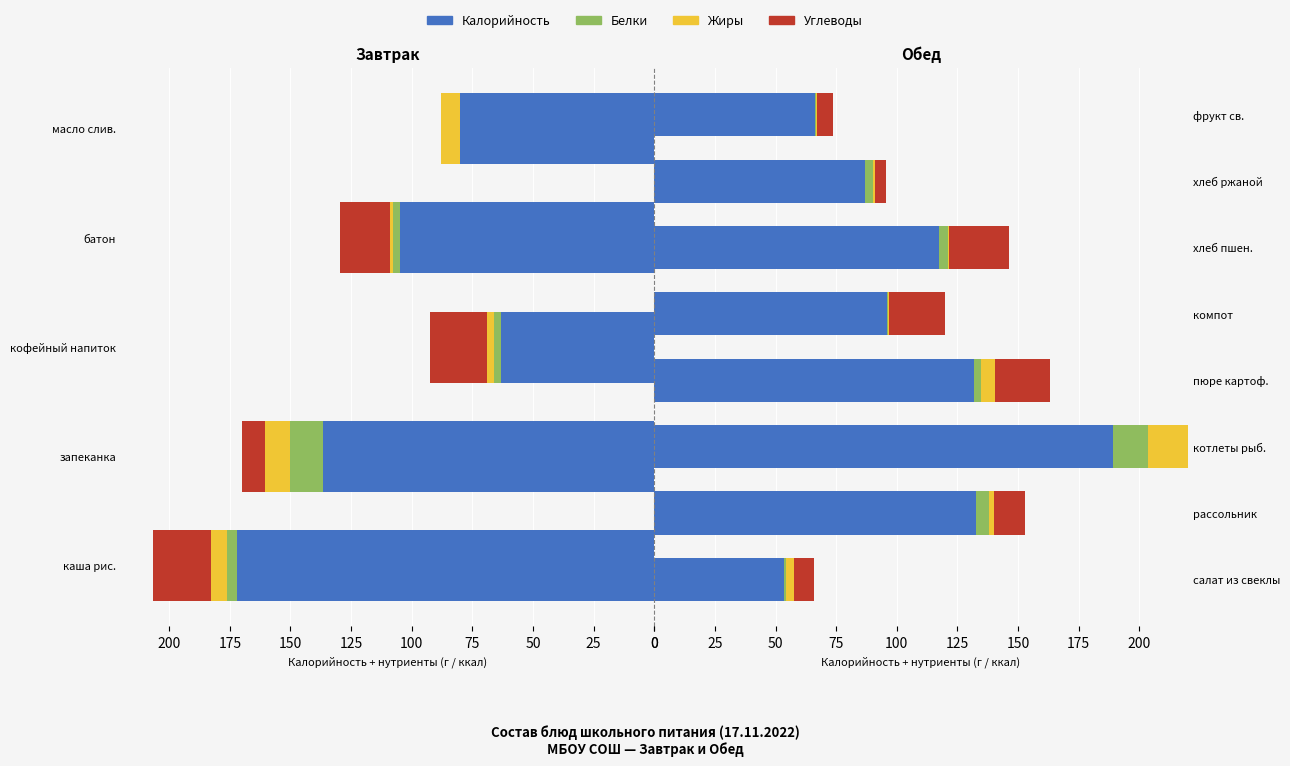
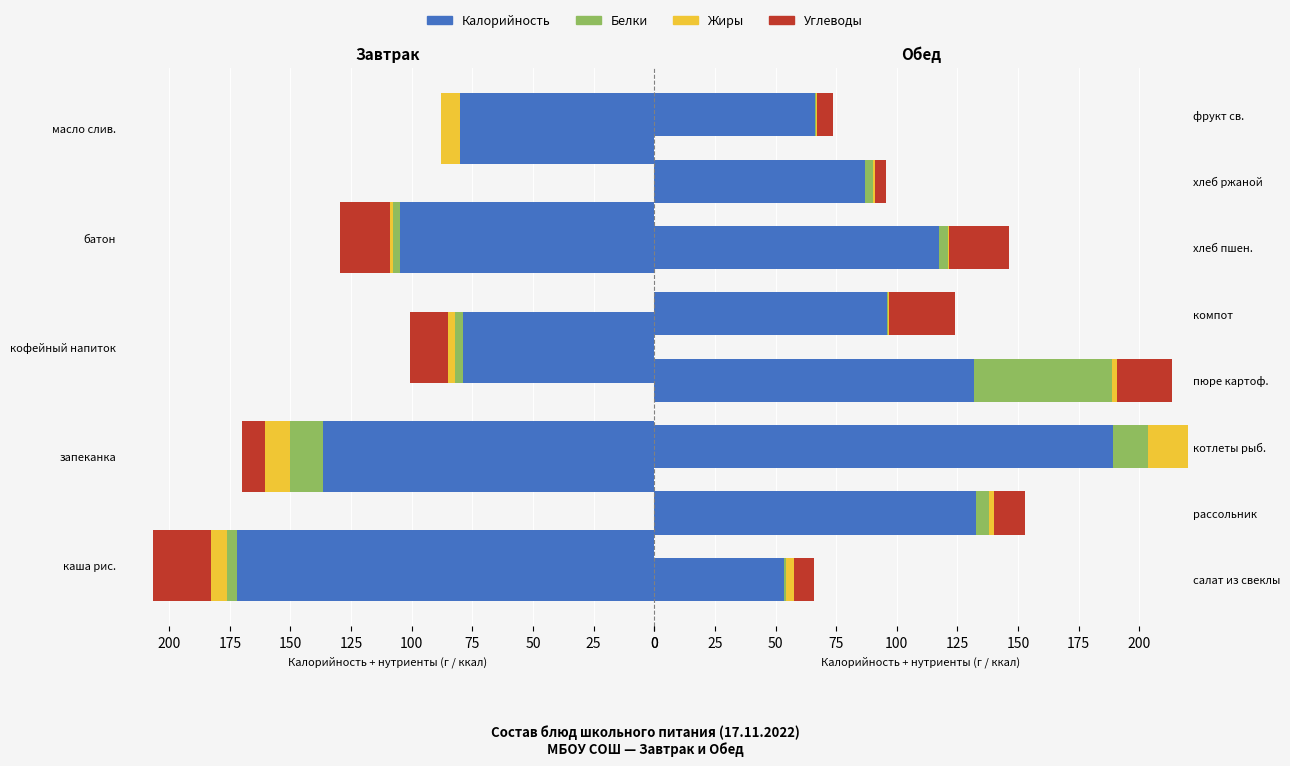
Завтрак, Калорийность, кофейный напиток: 63 -> 79
Завтрак, Углеводы, кофейный напиток: 24 -> 16
Обед, Углеводы, компот: 23 -> 28
Обед, Белки, пюре картоф.: 3 -> 57
Обед, Жиры, пюре картоф.: 6 -> 2
